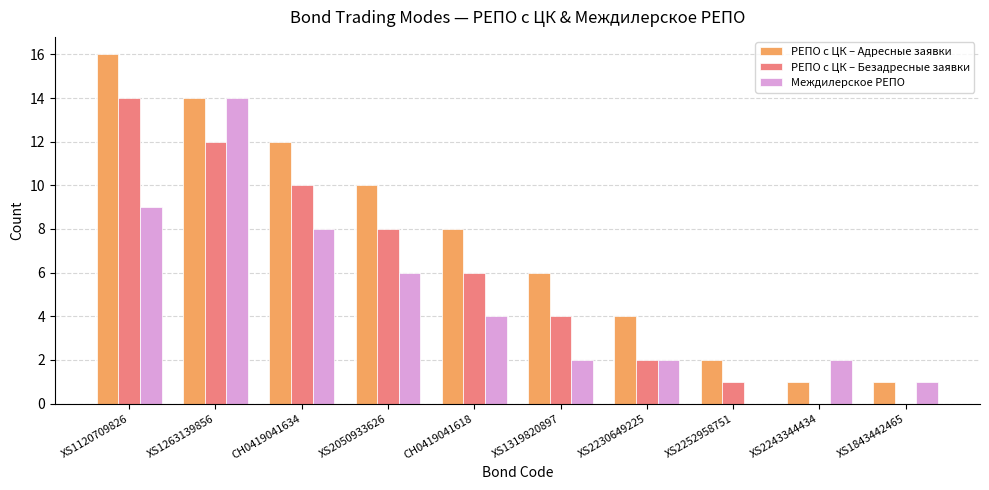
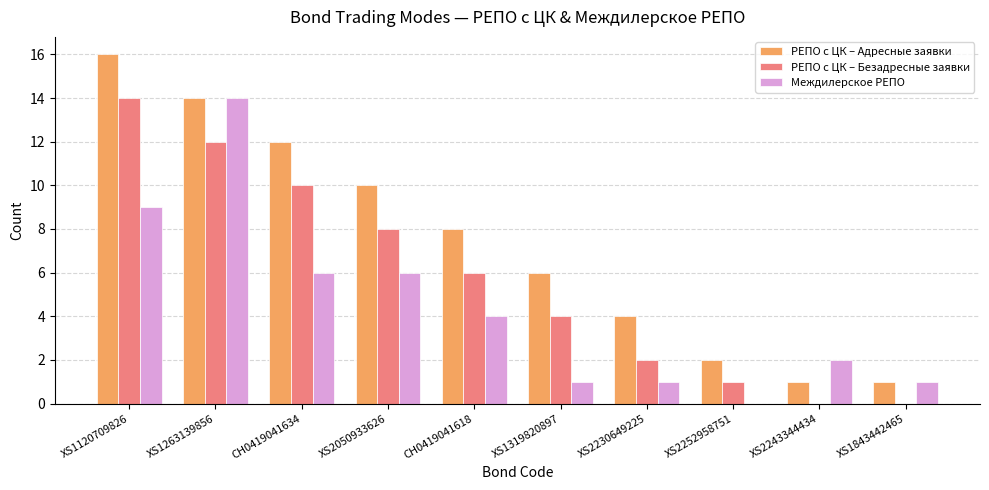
Междилерское РЕПО, CH0419041634: 8 -> 6
Междилерское РЕПО, XS1319820897: 2 -> 1
Междилерское РЕПО, XS2230649225: 2 -> 1
